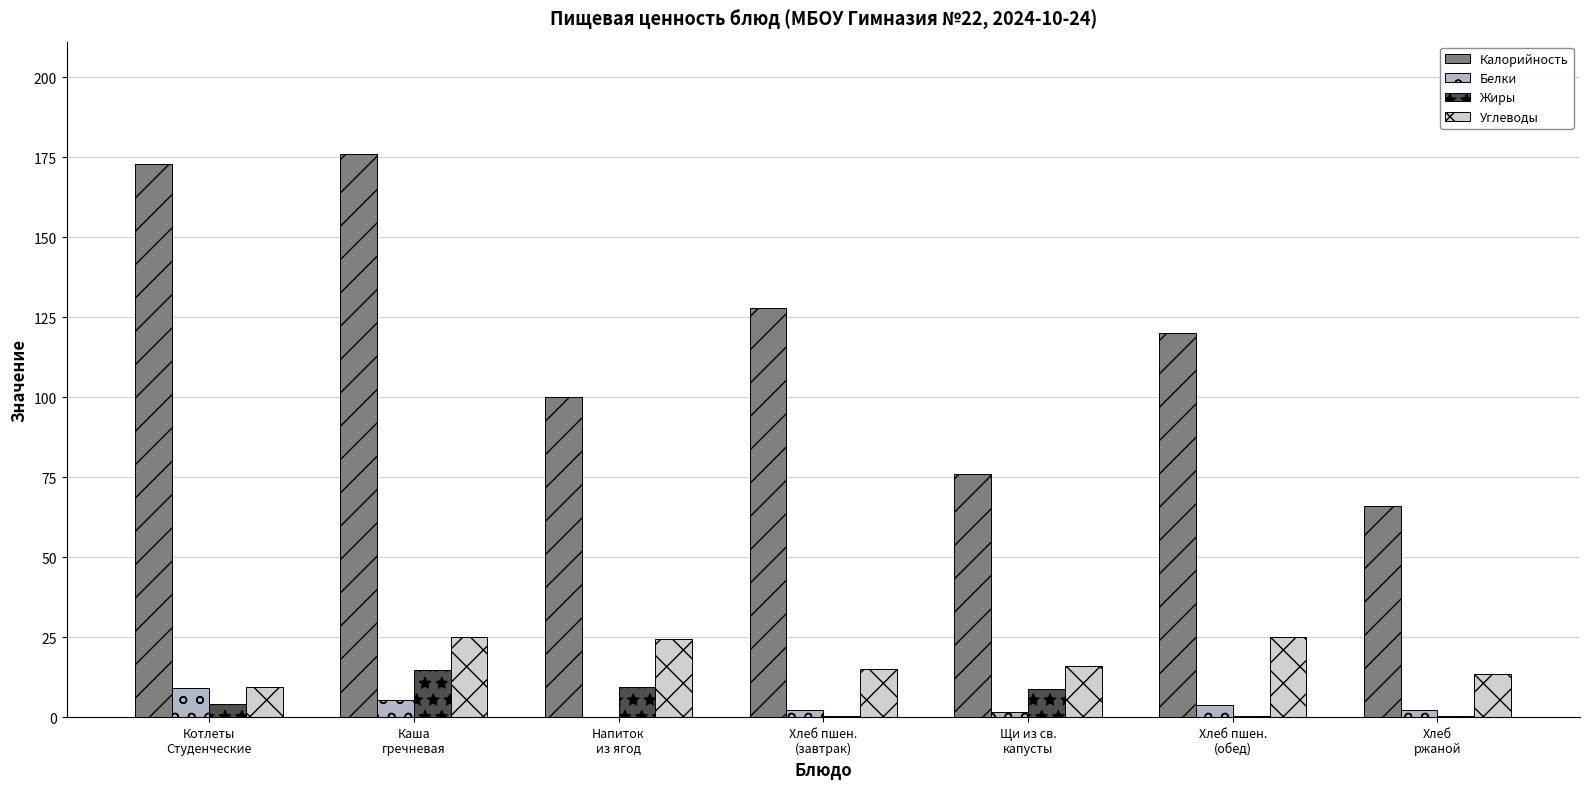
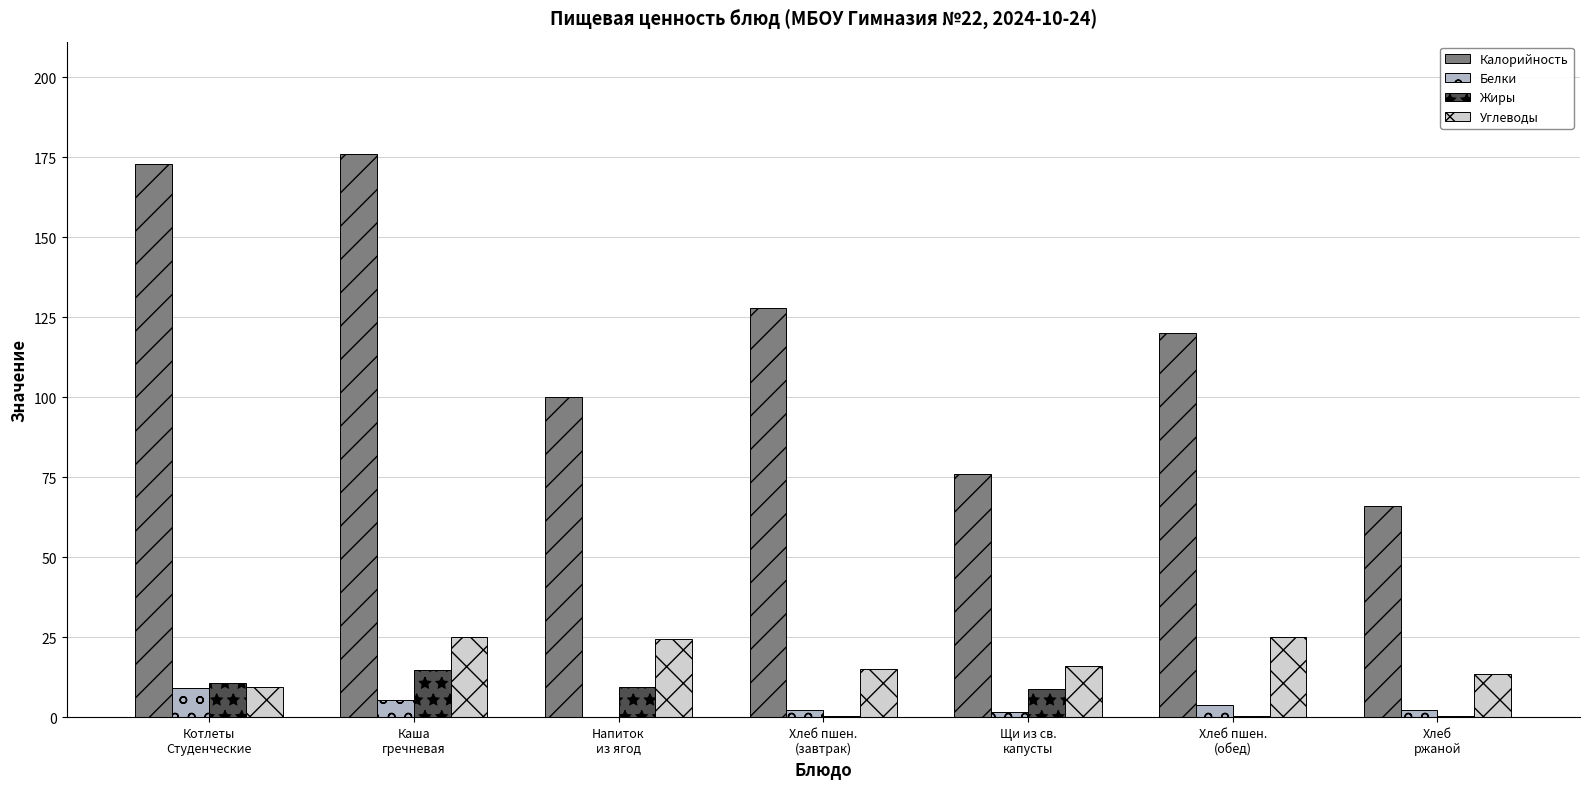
Жиры, Котлеты Студенческие: 4 -> 11
